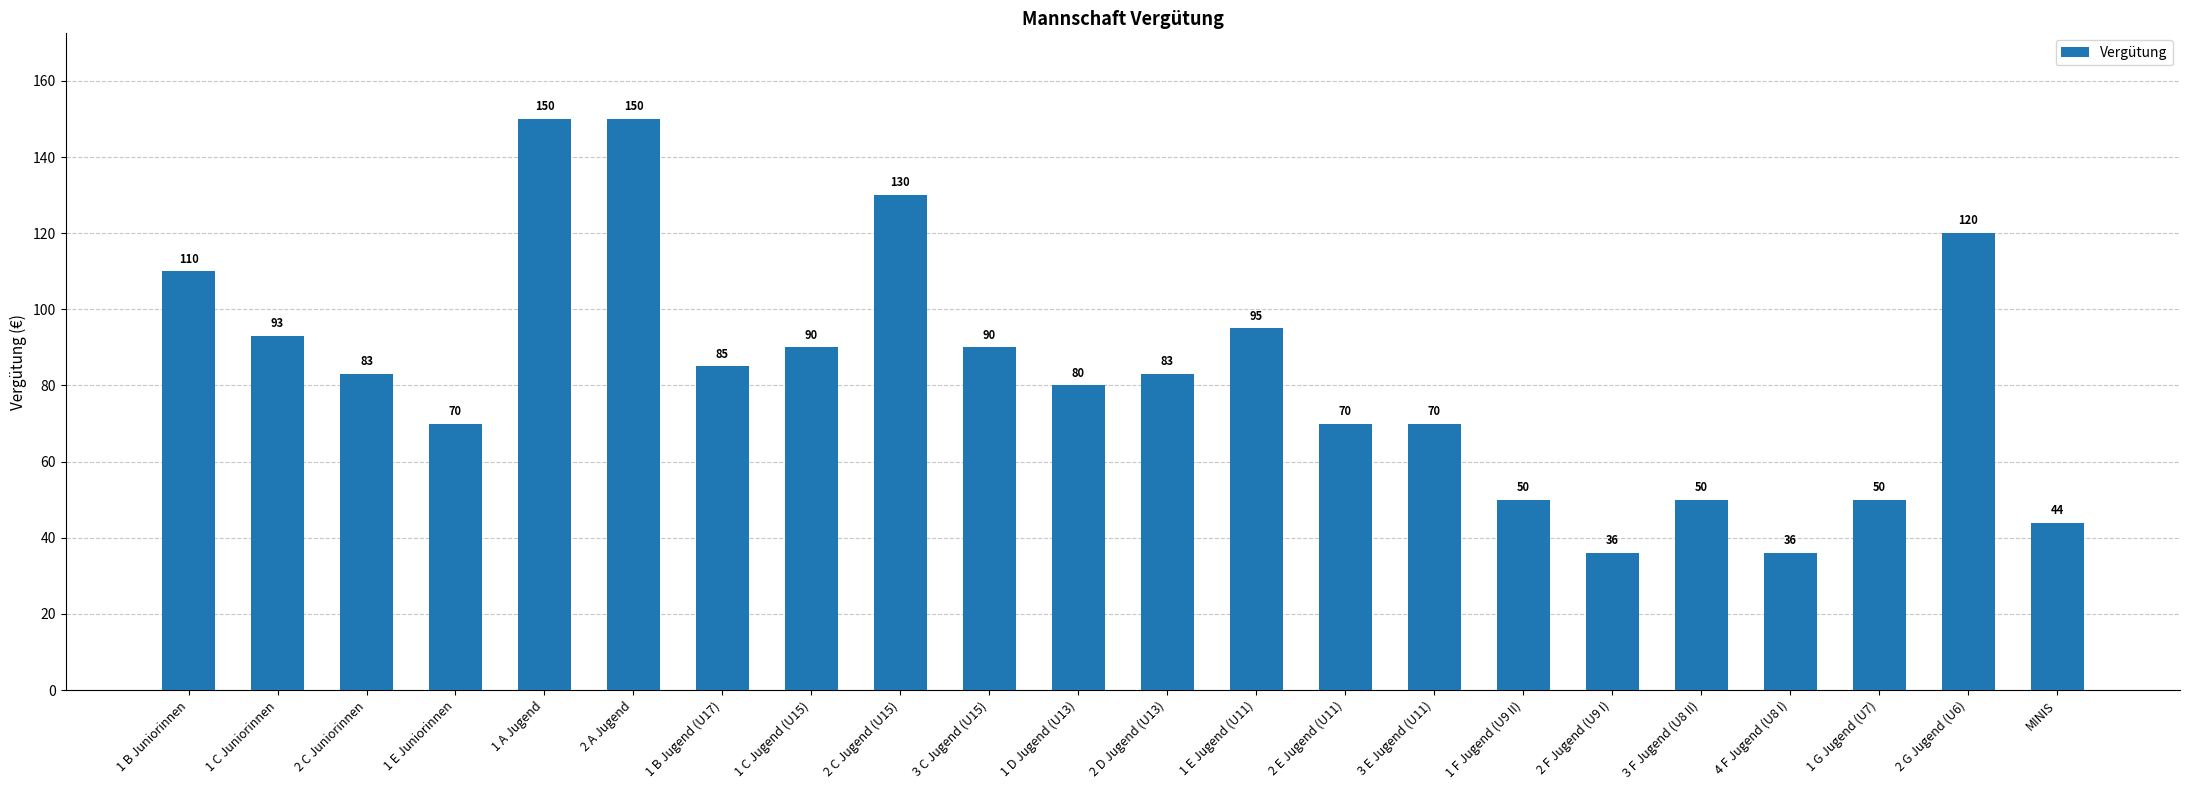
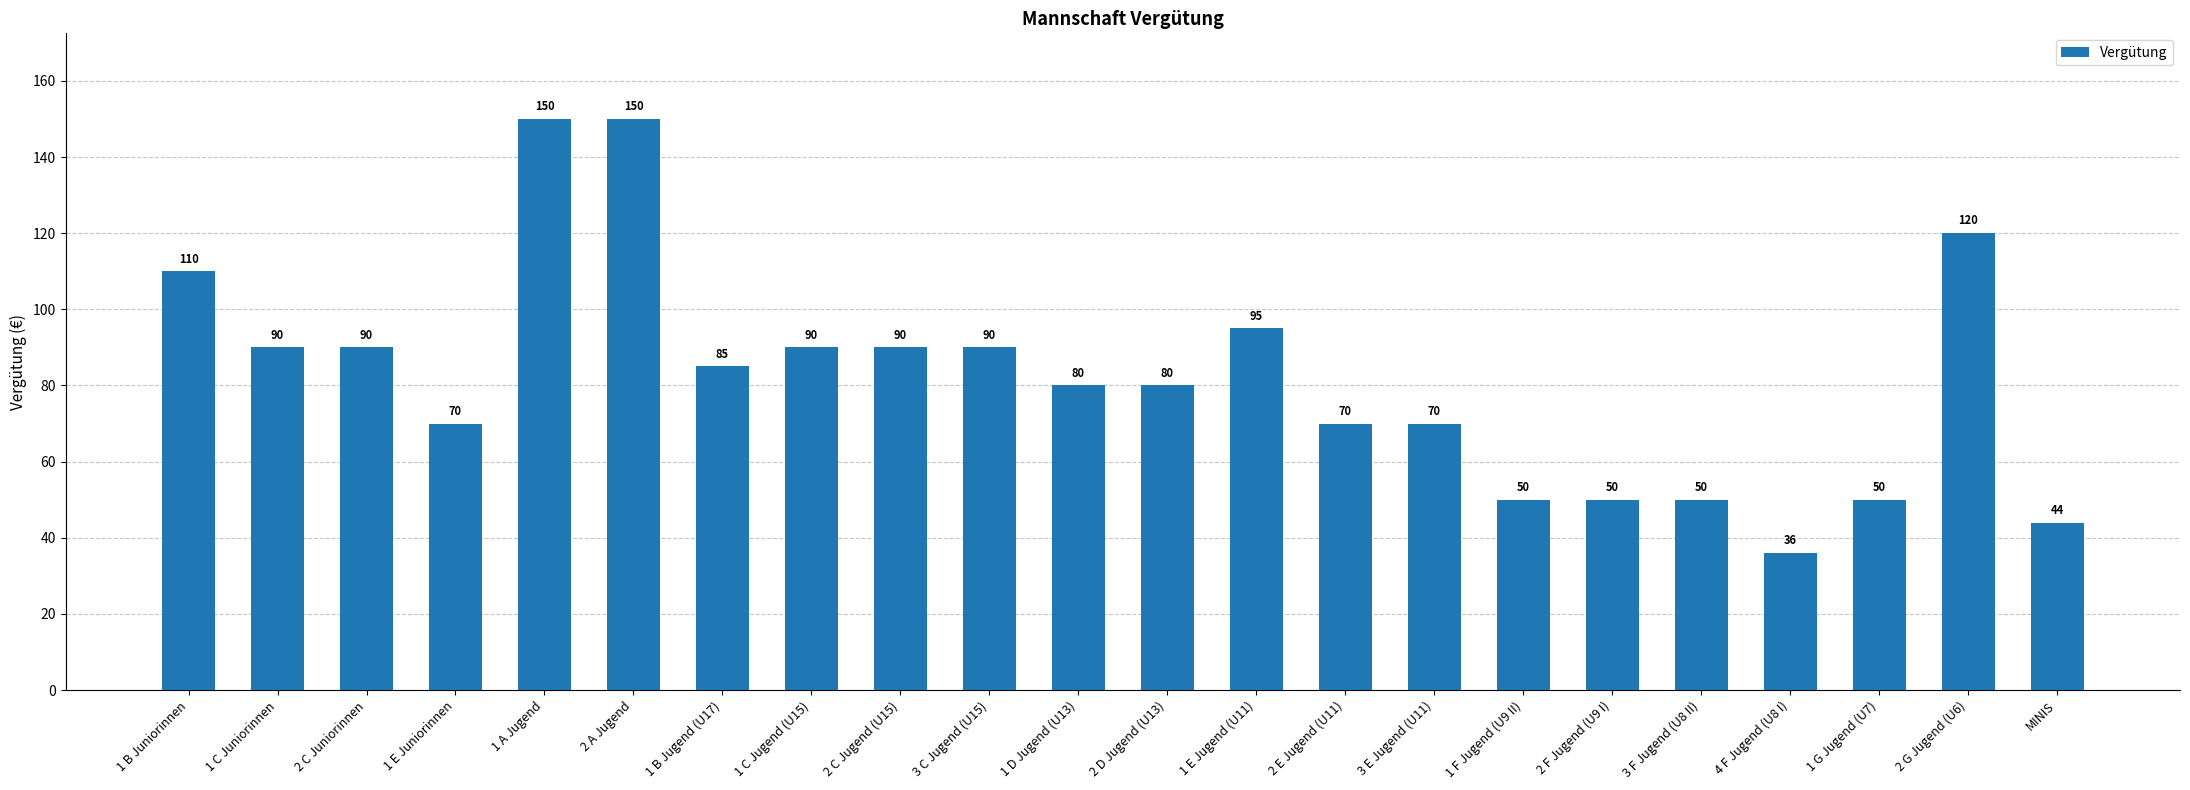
1 C Juniorinnen: 93 -> 90
2 C Juniorinnen: 83 -> 90
2 C Jugend (U15): 130 -> 90
2 D Jugend (U13): 83 -> 80
2 F Jugend (U9 I): 36 -> 50
